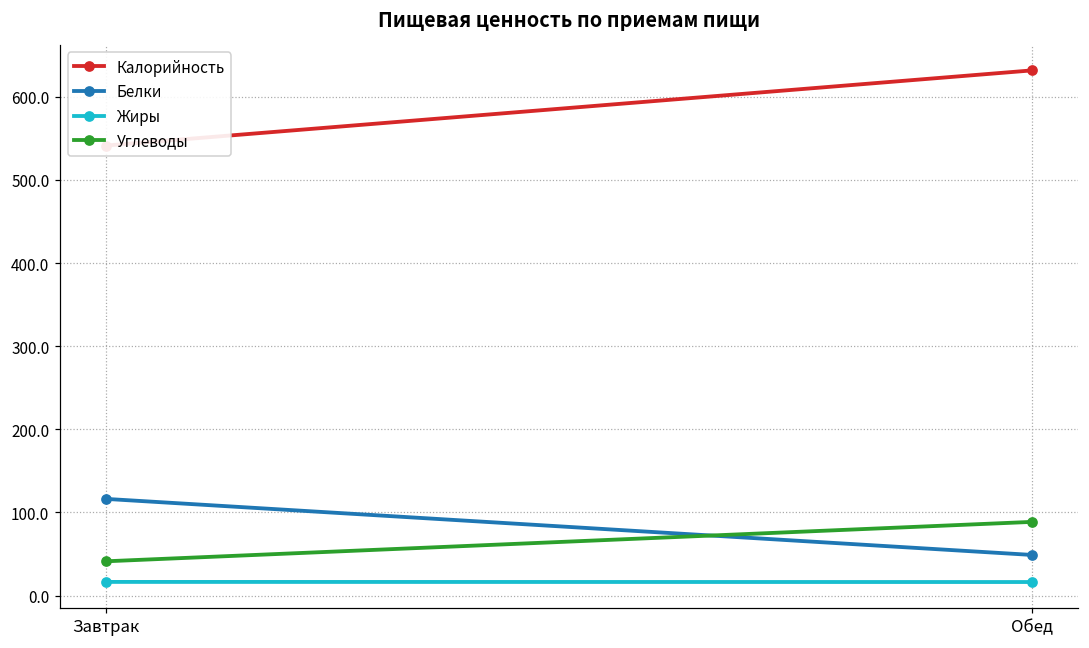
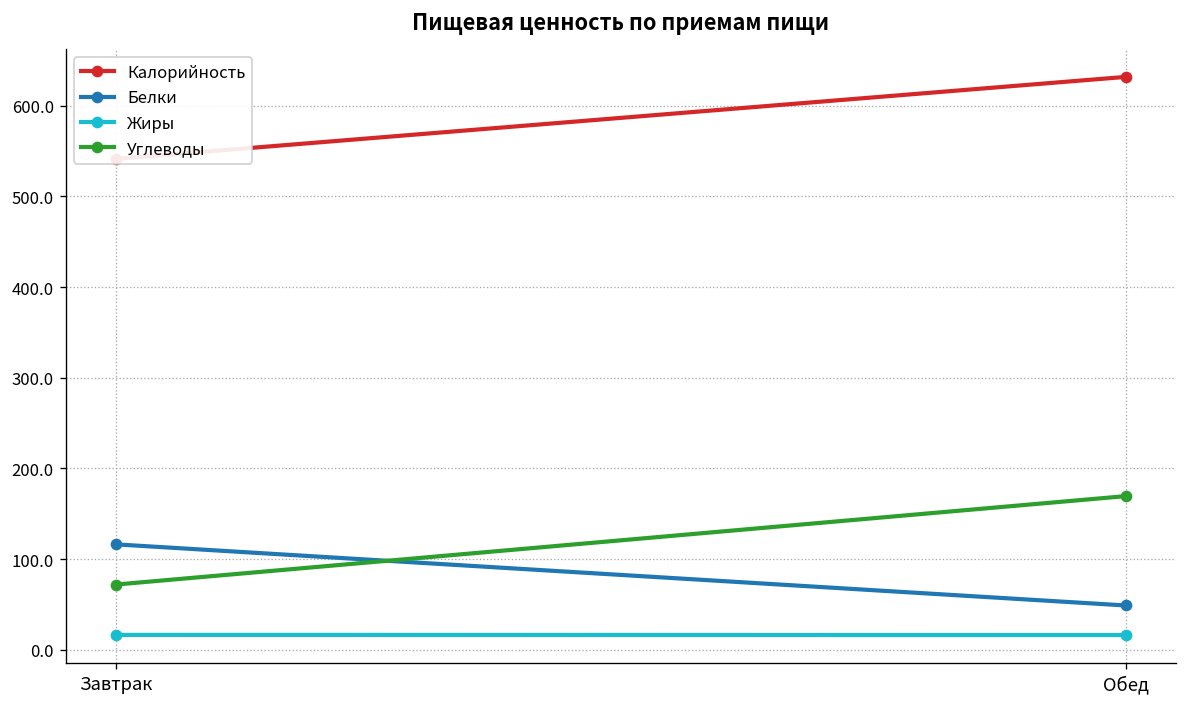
Углеводы, Завтрак: 40 -> 70
Углеводы, Обед: 90 -> 170
